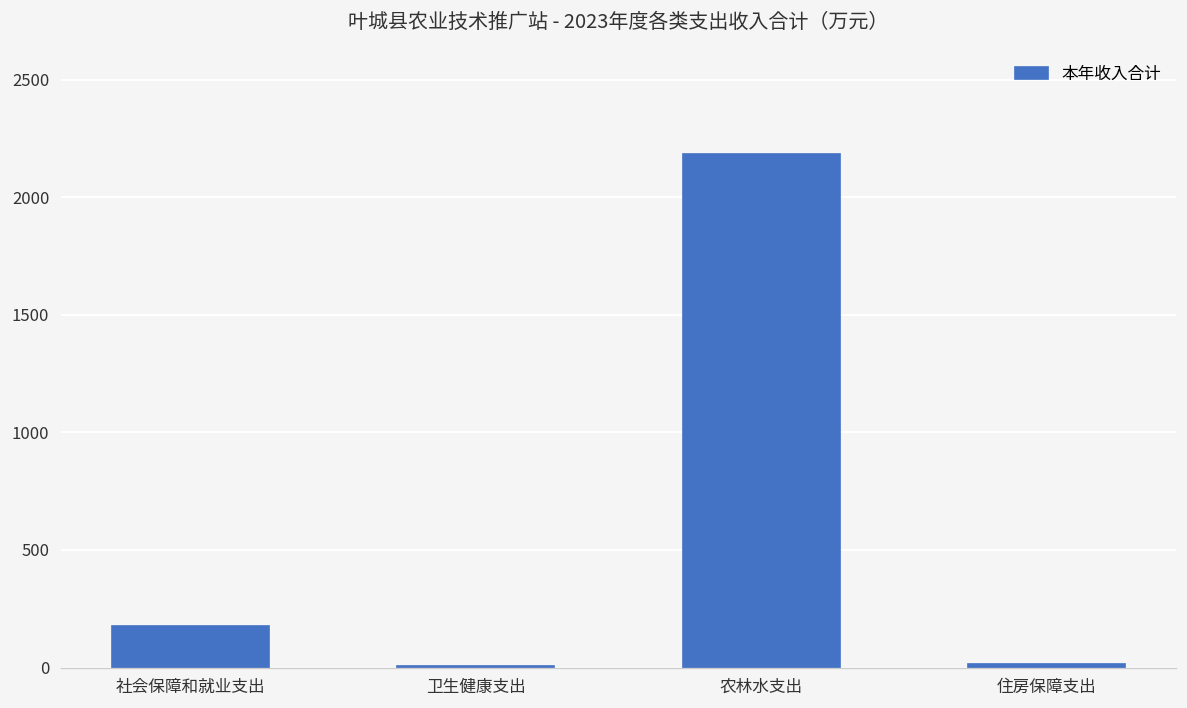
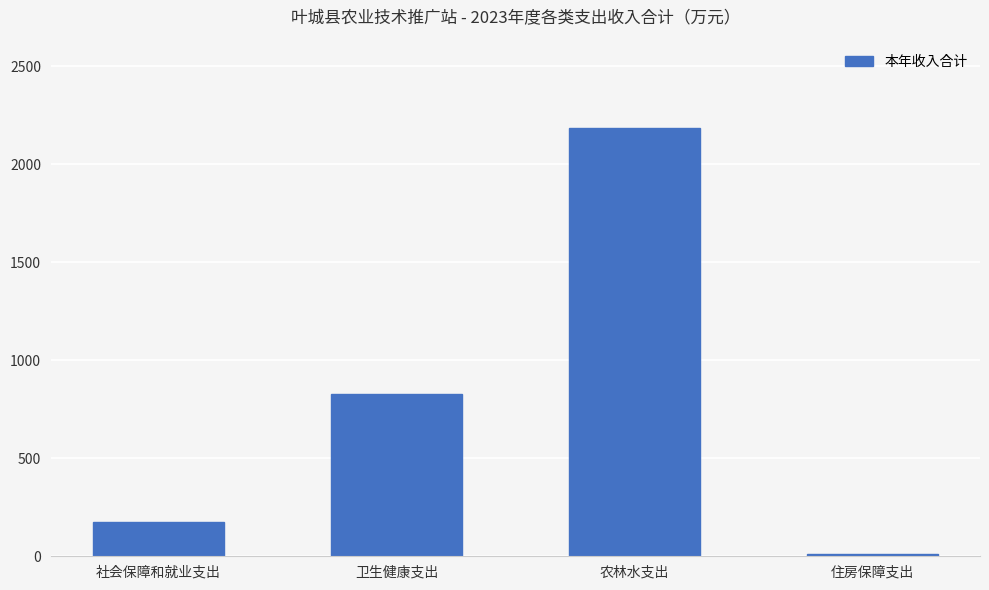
卫生健康支出: 10 -> 830
